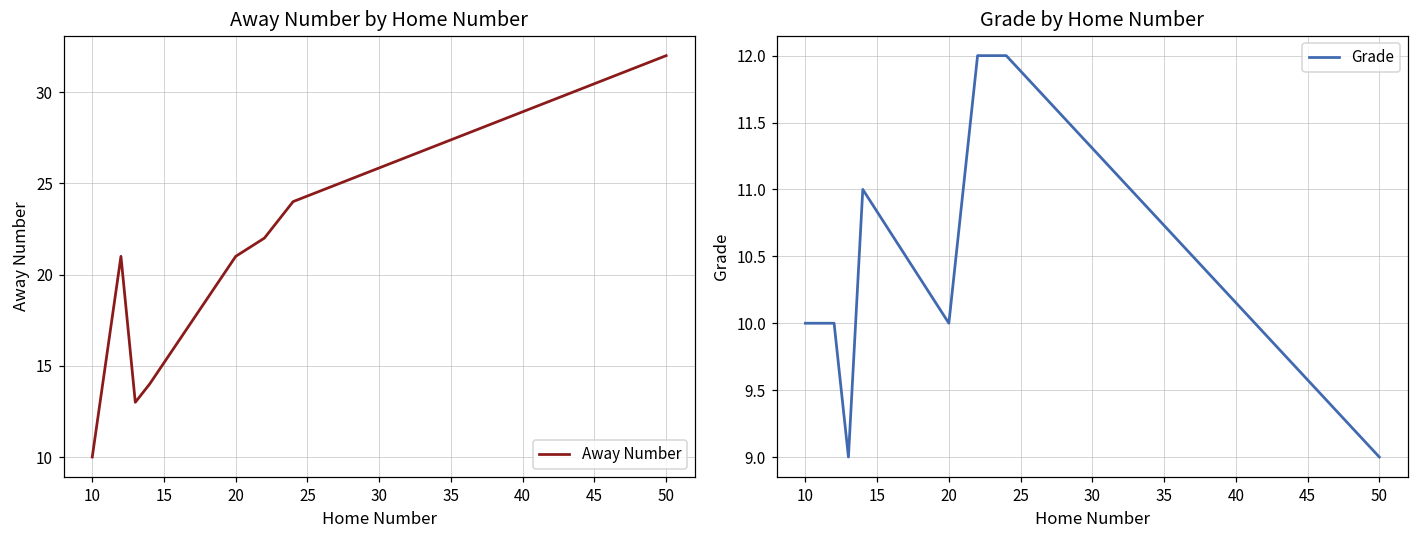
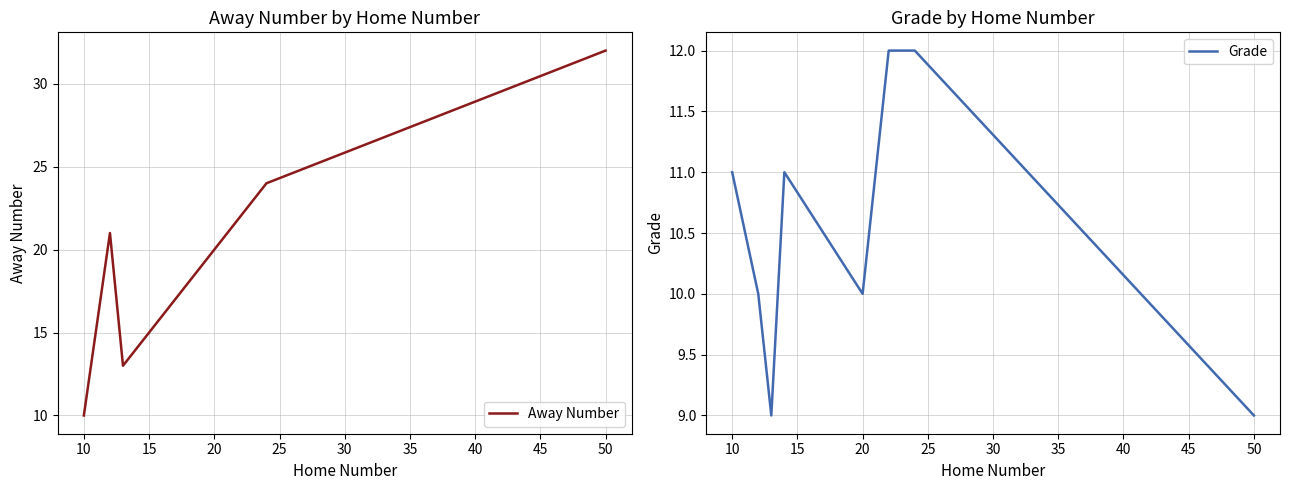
Away Number by Home Number, 20: 21 -> 20
Grade by Home Number, 10: 10 -> 11
